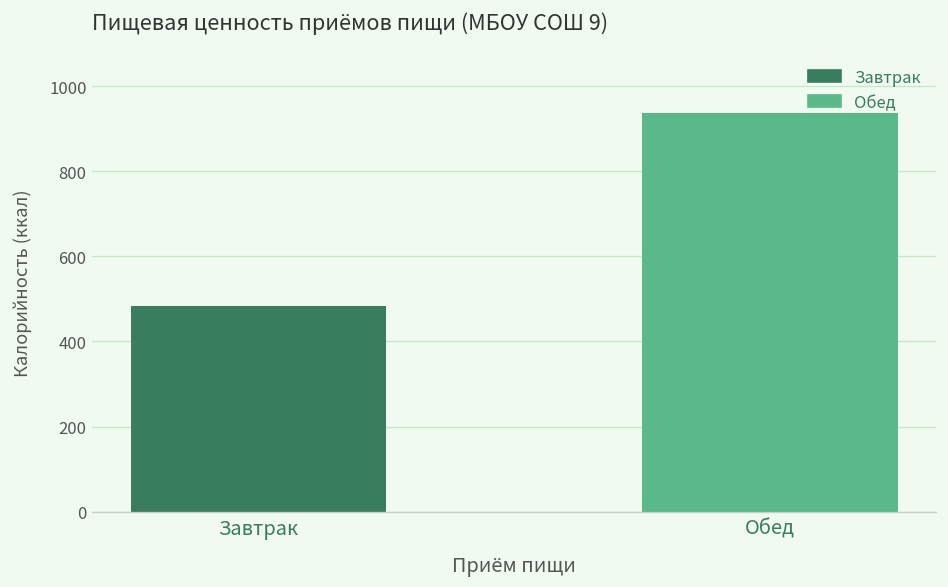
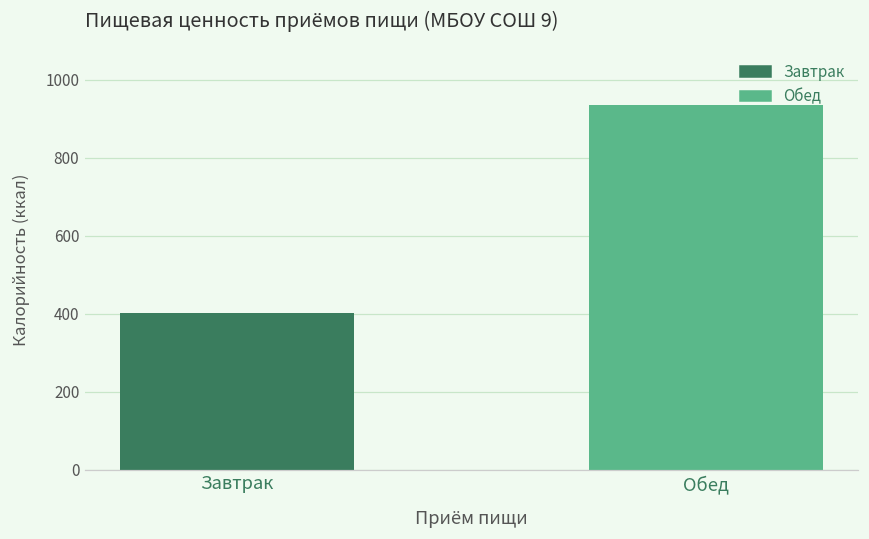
Завтрак: 480 -> 400
